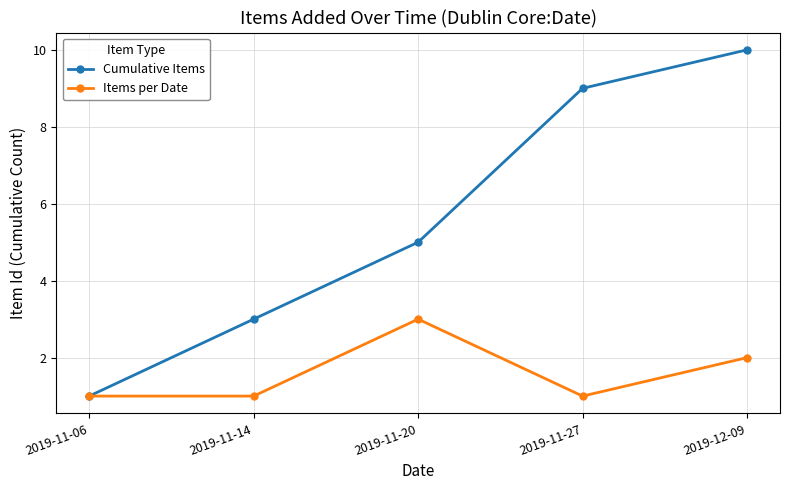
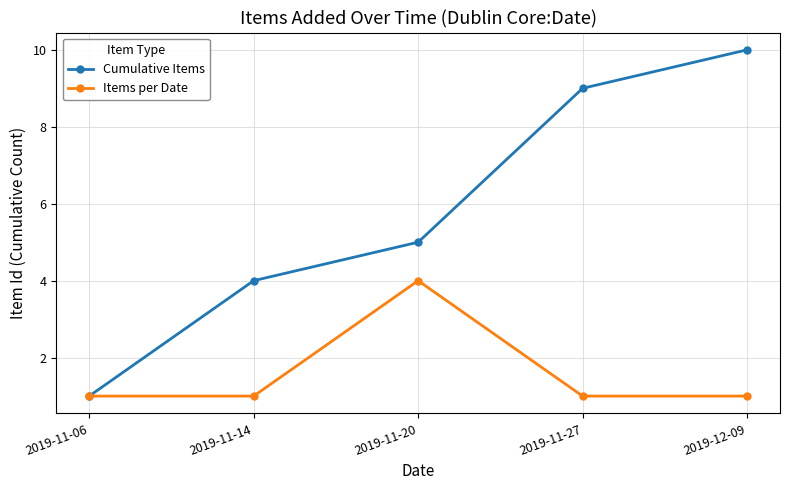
Cumulative Items, 2019-11-14: 3 -> 4
Items per Date, 2019-11-20: 3 -> 4
Items per Date, 2019-12-09: 2 -> 1
